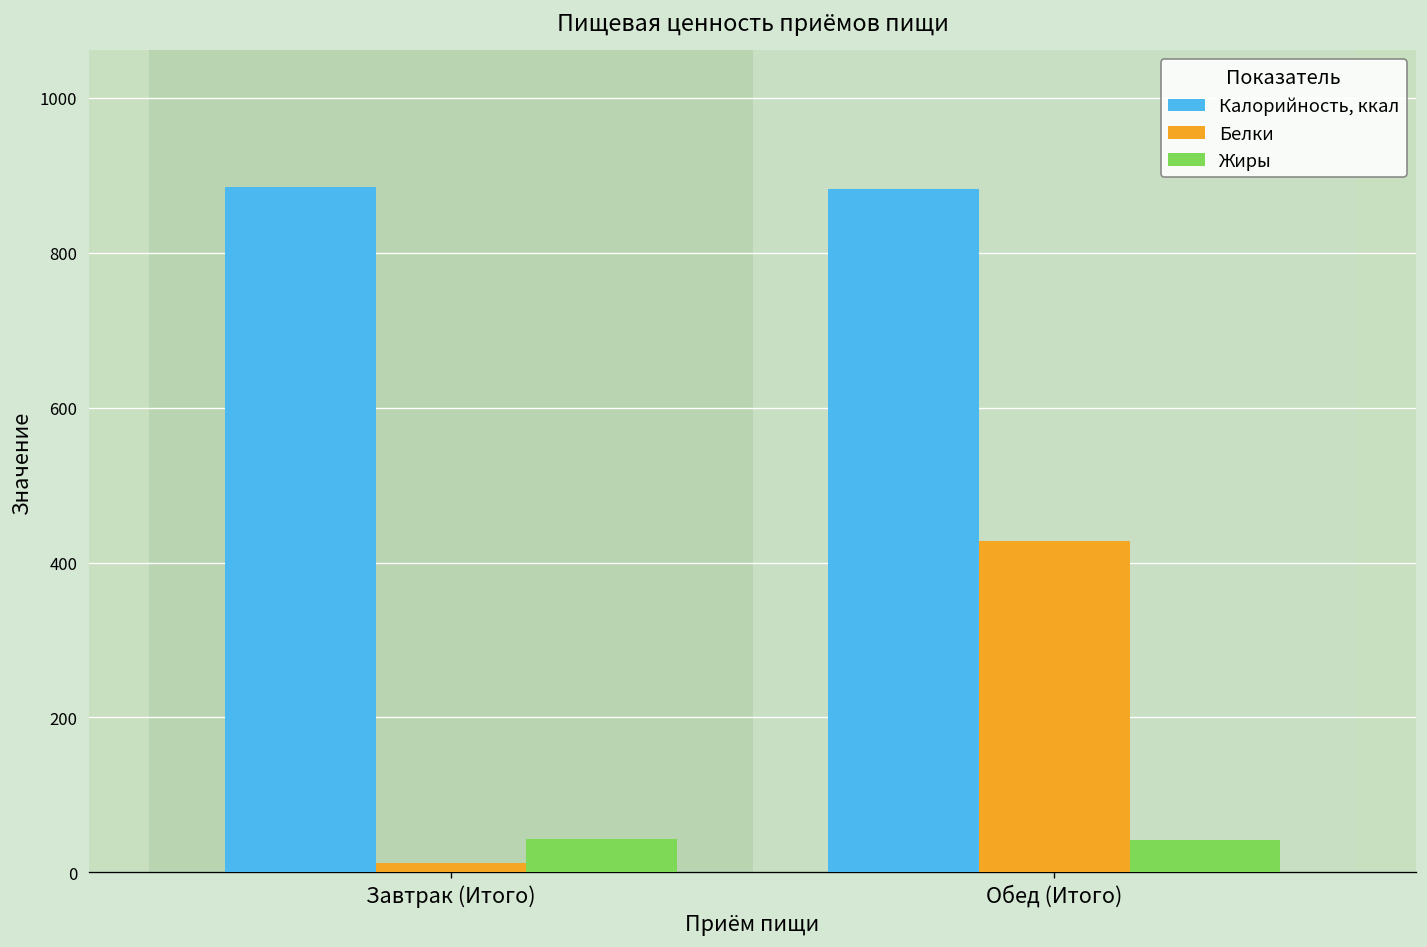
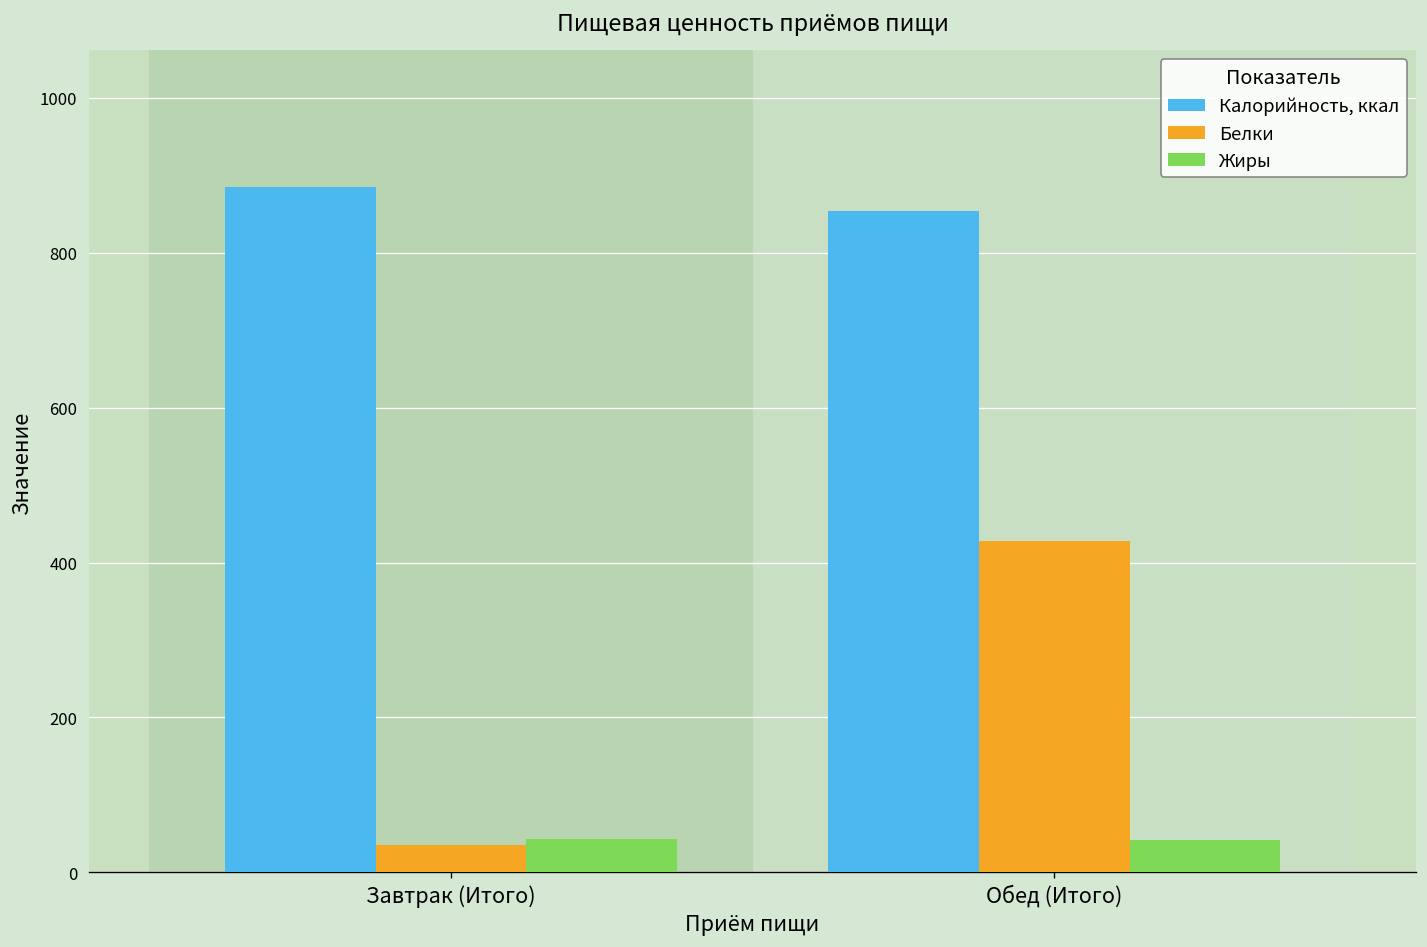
Белки, Завтрак (Итого): 10 -> 30
Калорийность, ккал, Обед (Итого): 880 -> 850
